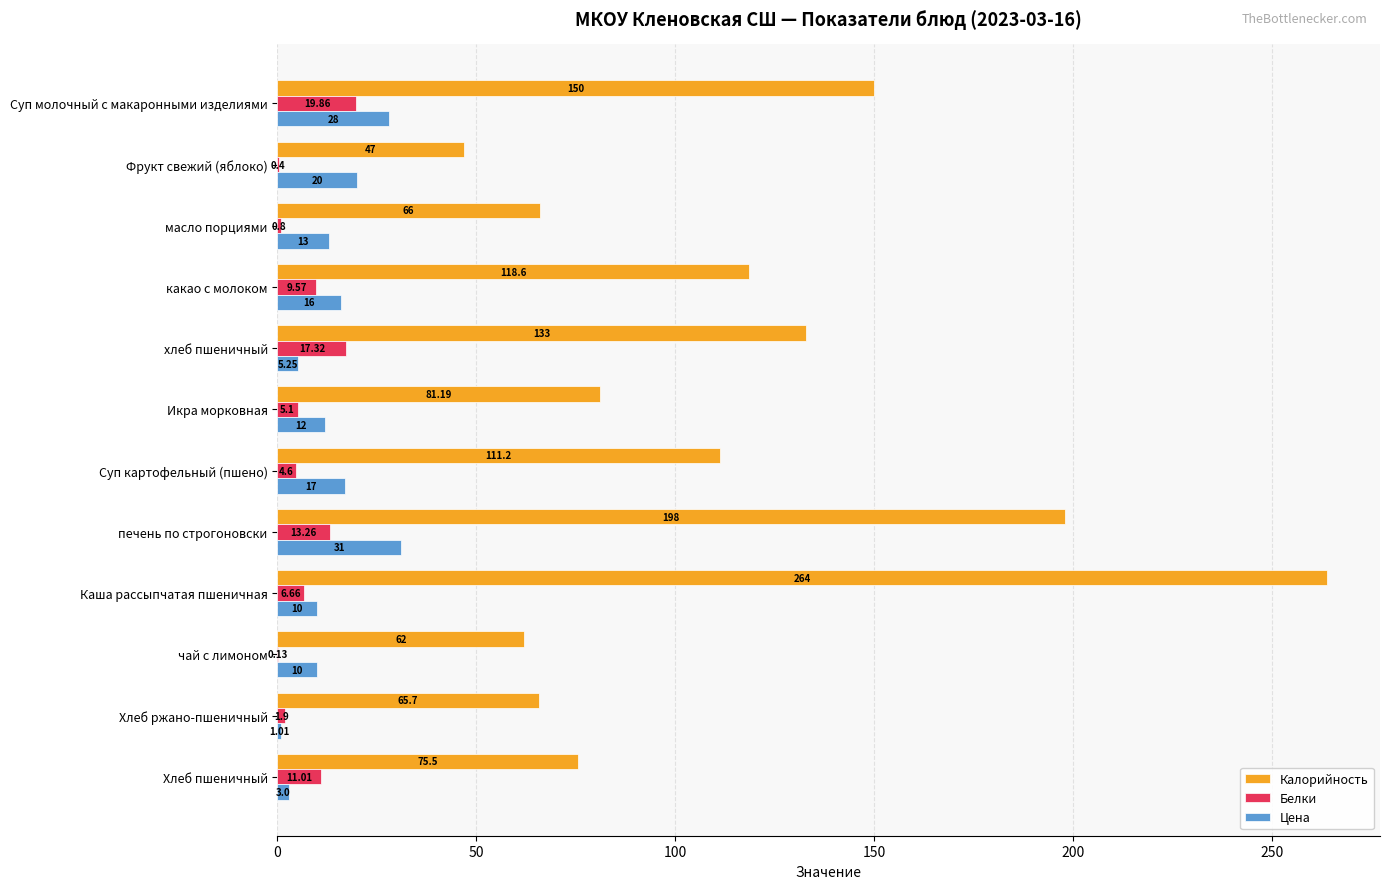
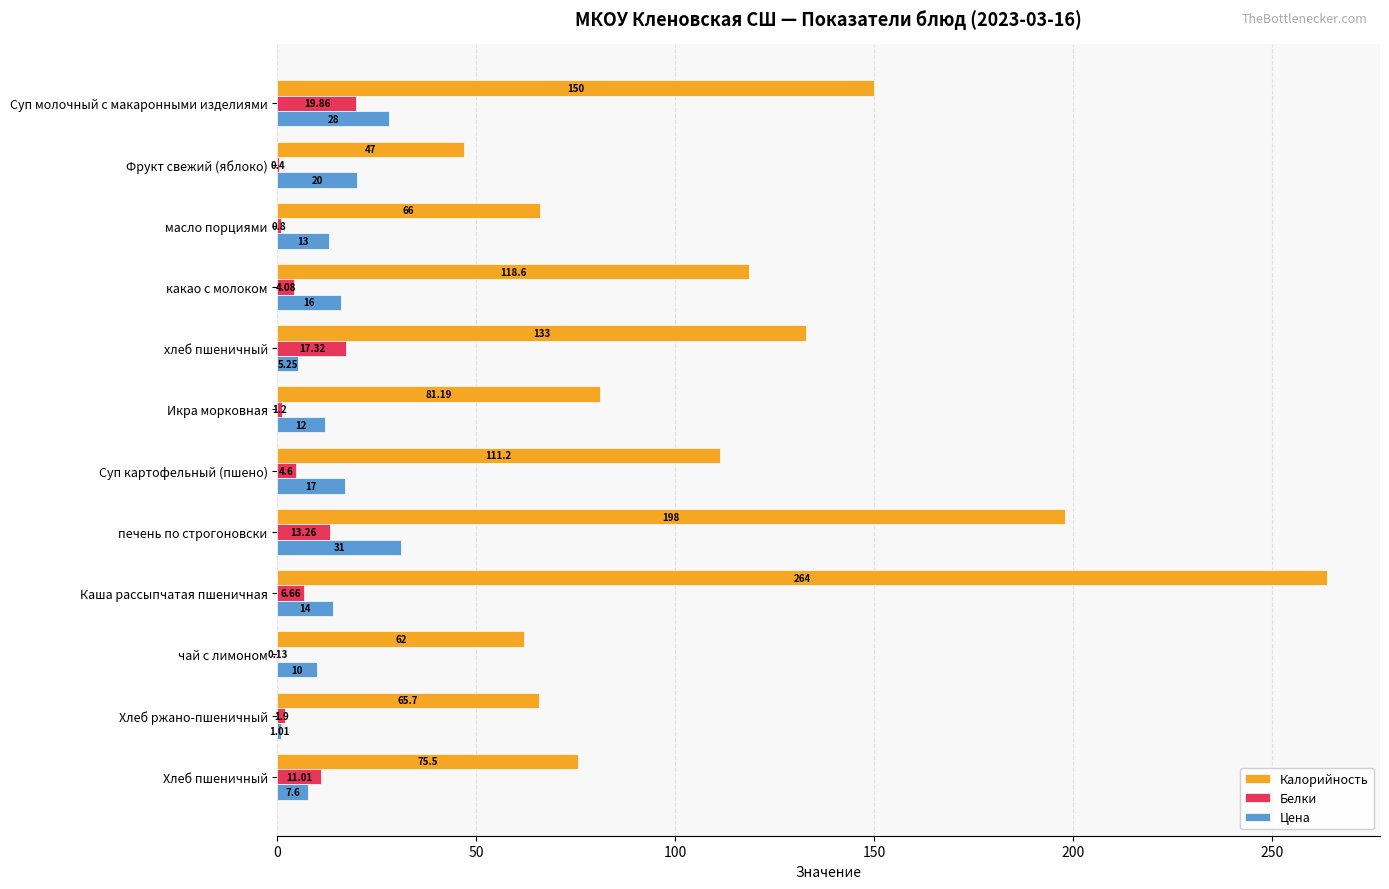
Белки, какао с молоком: 9.57 -> 4.08
Белки, Икра морковная: 5.1 -> 1.2
Цена, Каша рассыпчатая пшеничная: 10 -> 14
Цена, Хлеб пшеничный: 3.0 -> 7.6
